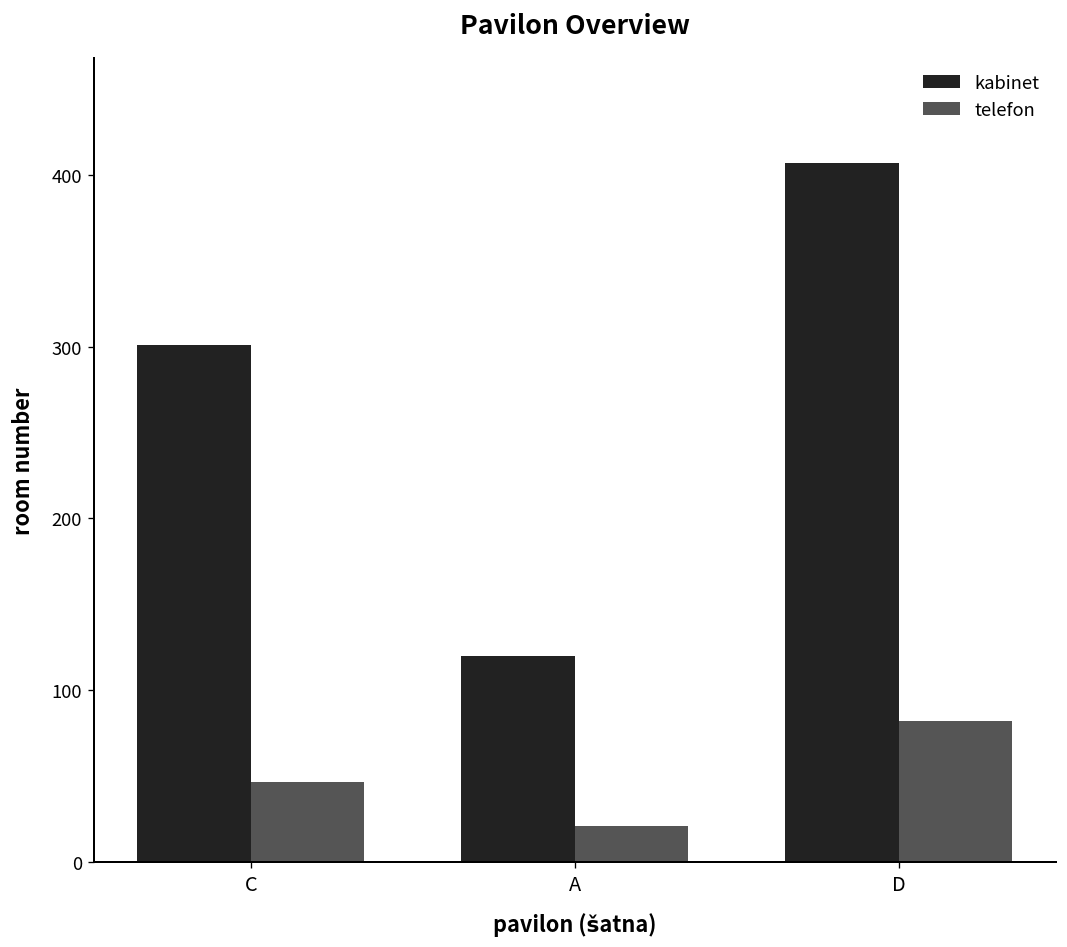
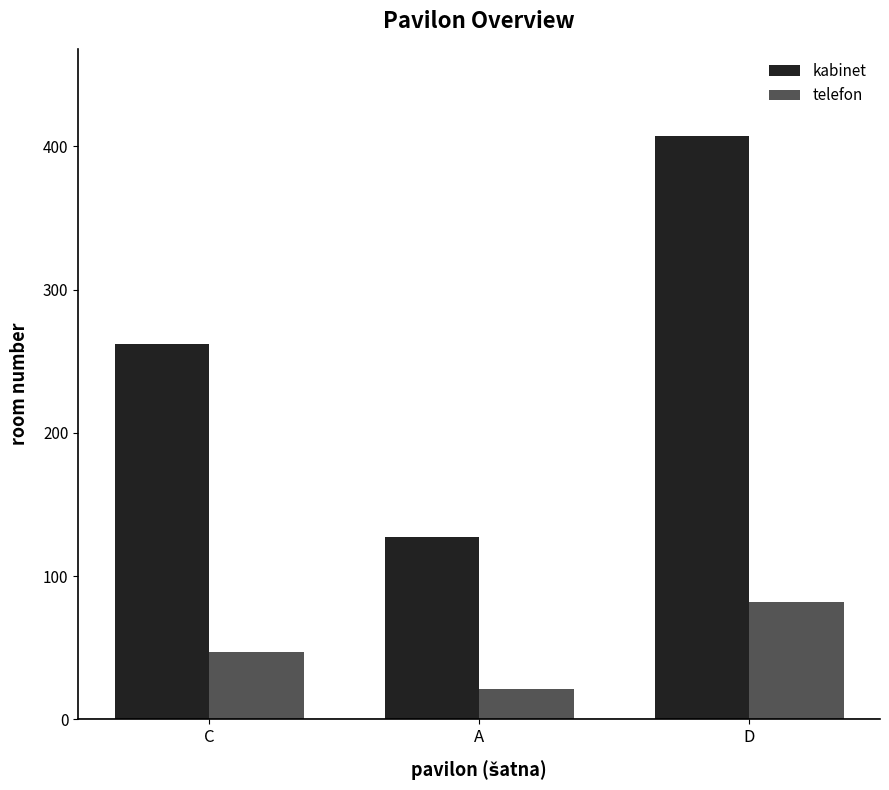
kabinet, C: 301 -> 262
kabinet, A: 120 -> 127
